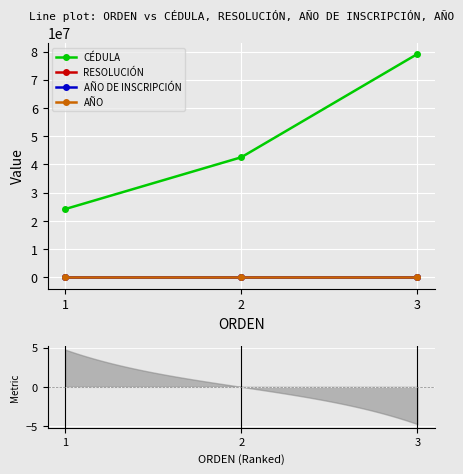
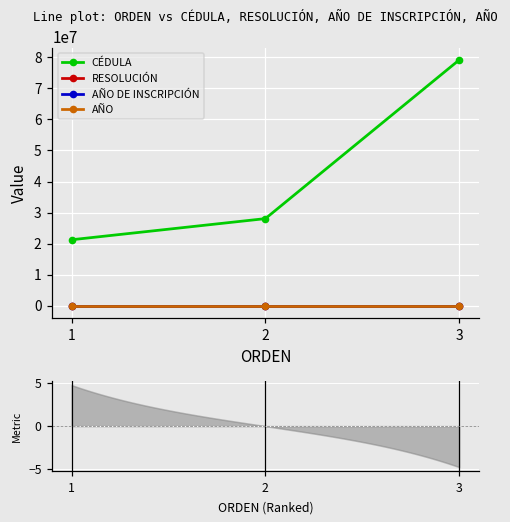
Line plot: ORDEN vs CÉDULA, RESOLUCIÓN, AÑO DE INSCRIPCIÓN, AÑO, CÉDULA, 1: 24000000 -> 21000000
Line plot: ORDEN vs CÉDULA, RESOLUCIÓN, AÑO DE INSCRIPCIÓN, AÑO, CÉDULA, 2: 43000000 -> 28000000
